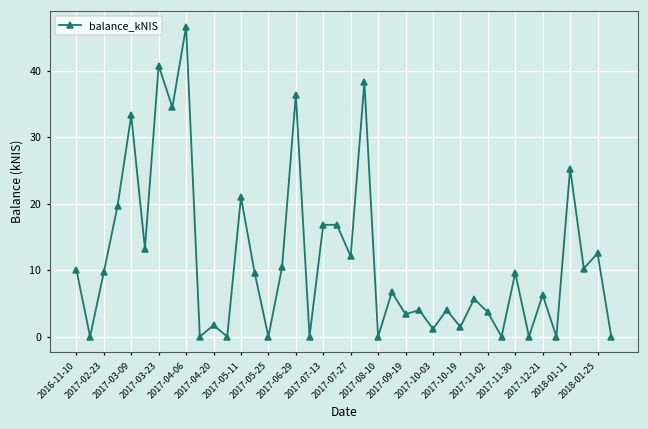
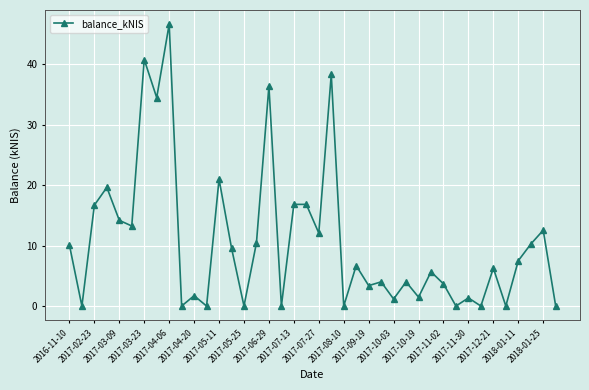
2017-02-23: 10 -> 17
2017-03-09: 33 -> 14
2017-11-30: 10 -> 1
2018-01-11: 25 -> 8
